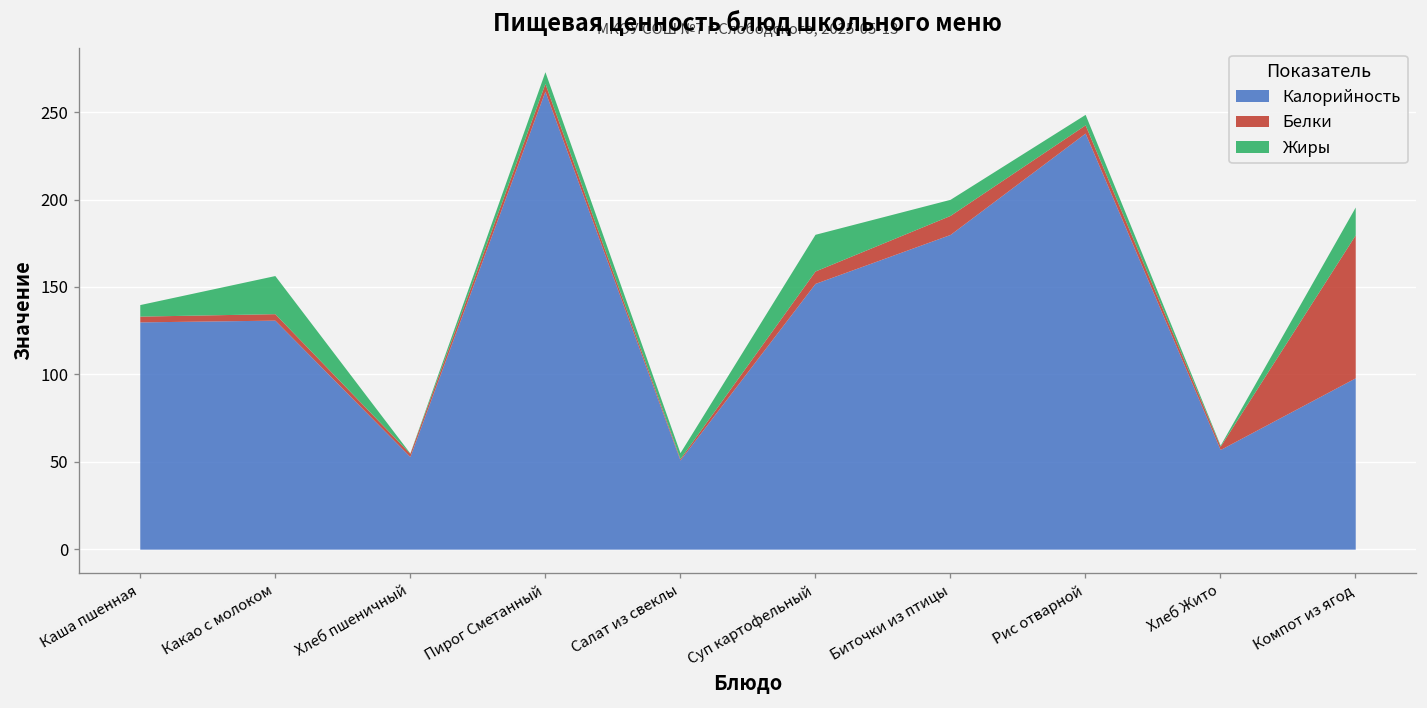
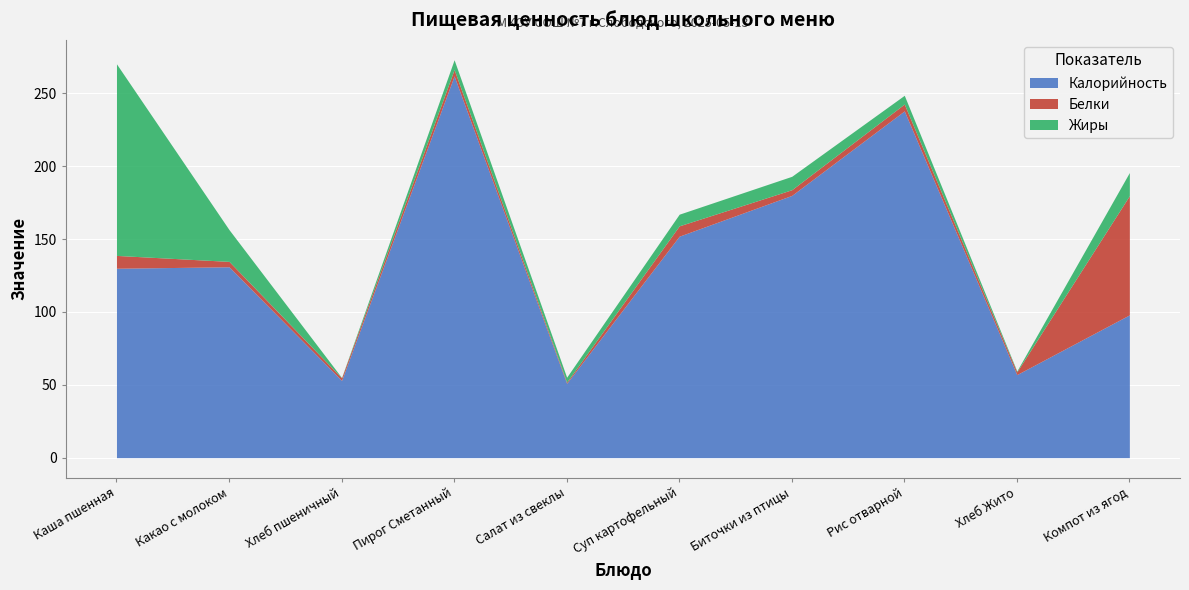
Белки, Каша пшенная: 3 -> 9
Жиры, Каша пшенная: 7 -> 132
Жиры, Суп картофельный: 21 -> 8
Белки, Биточки из птицы: 11 -> 4
